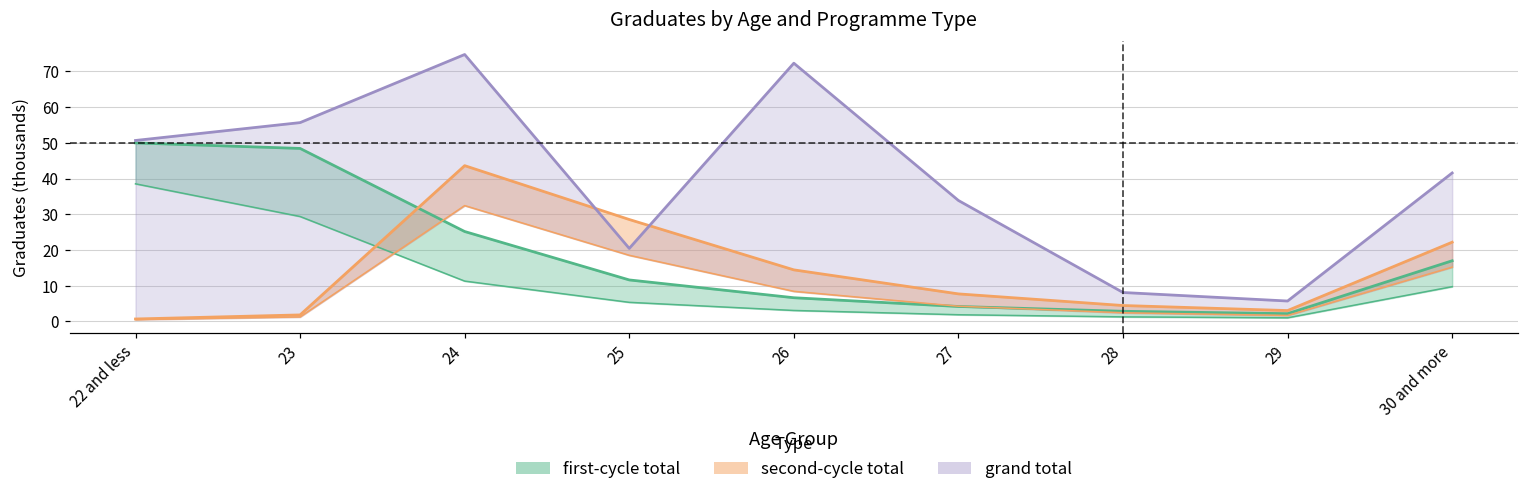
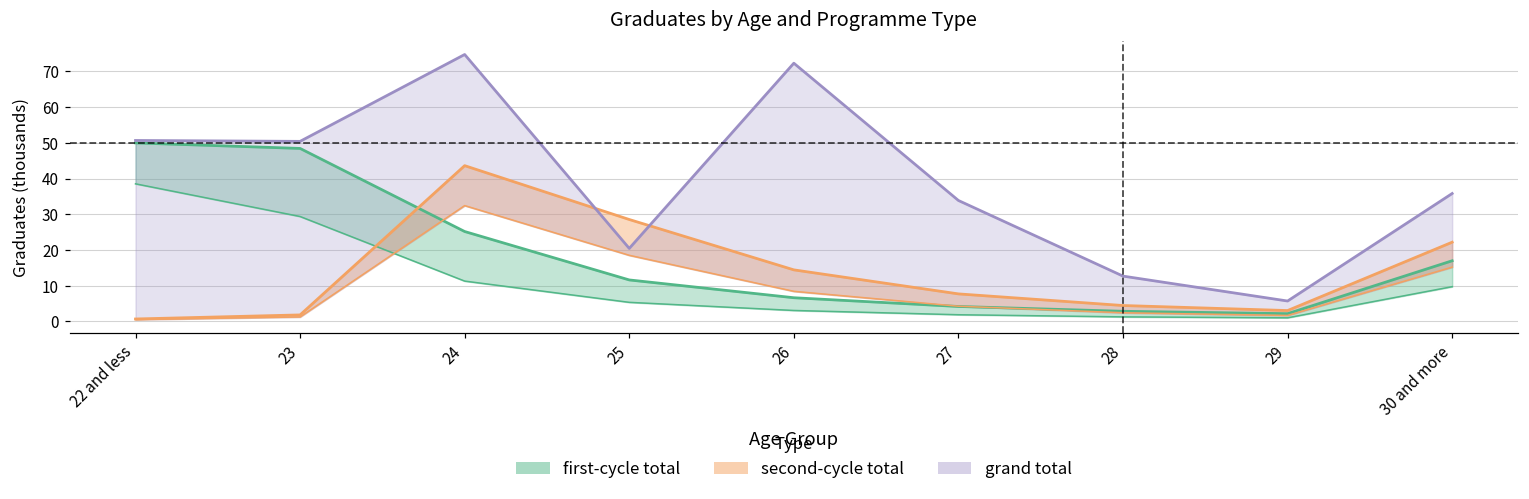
grand total, 23: 56 -> 50
grand total, 28: 8 -> 13
grand total, 30 and more: 42 -> 36
